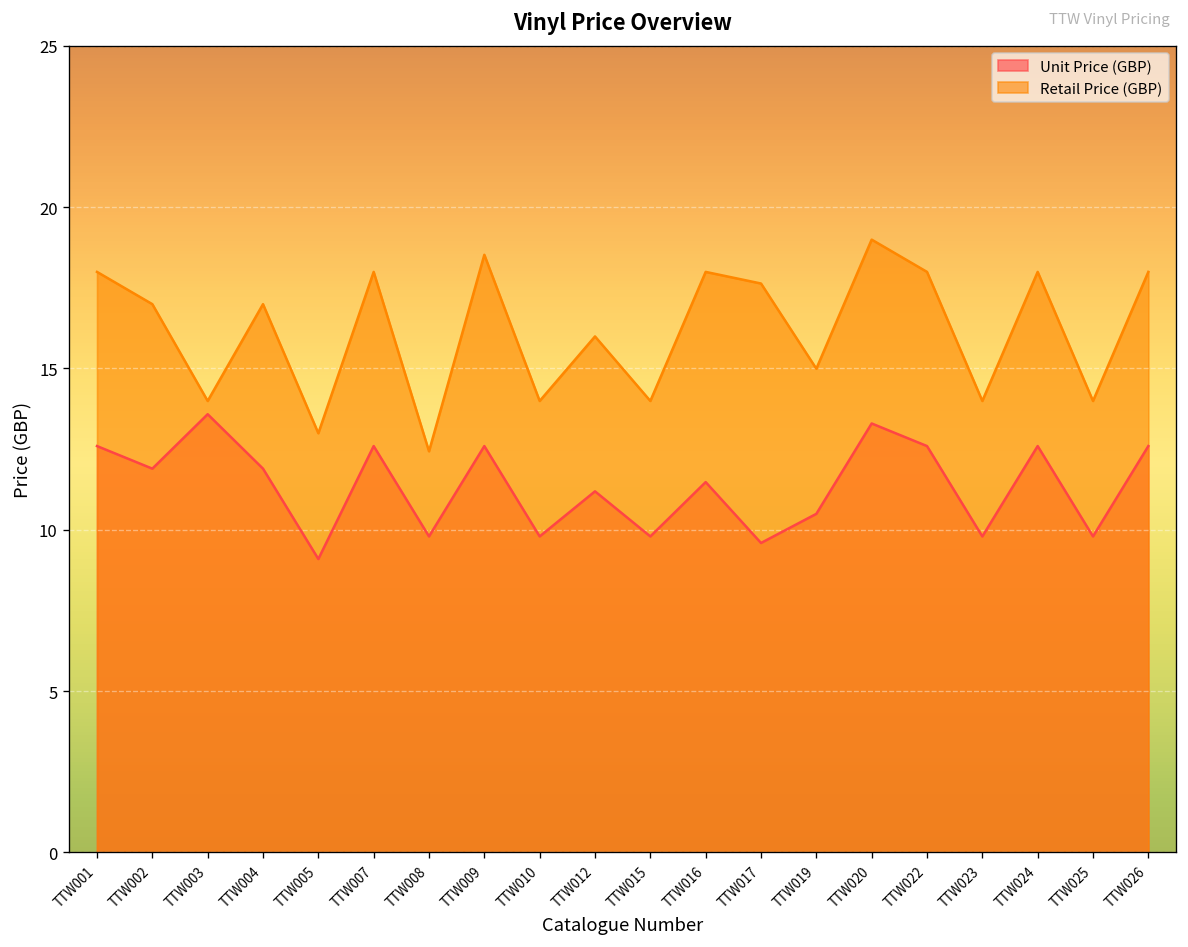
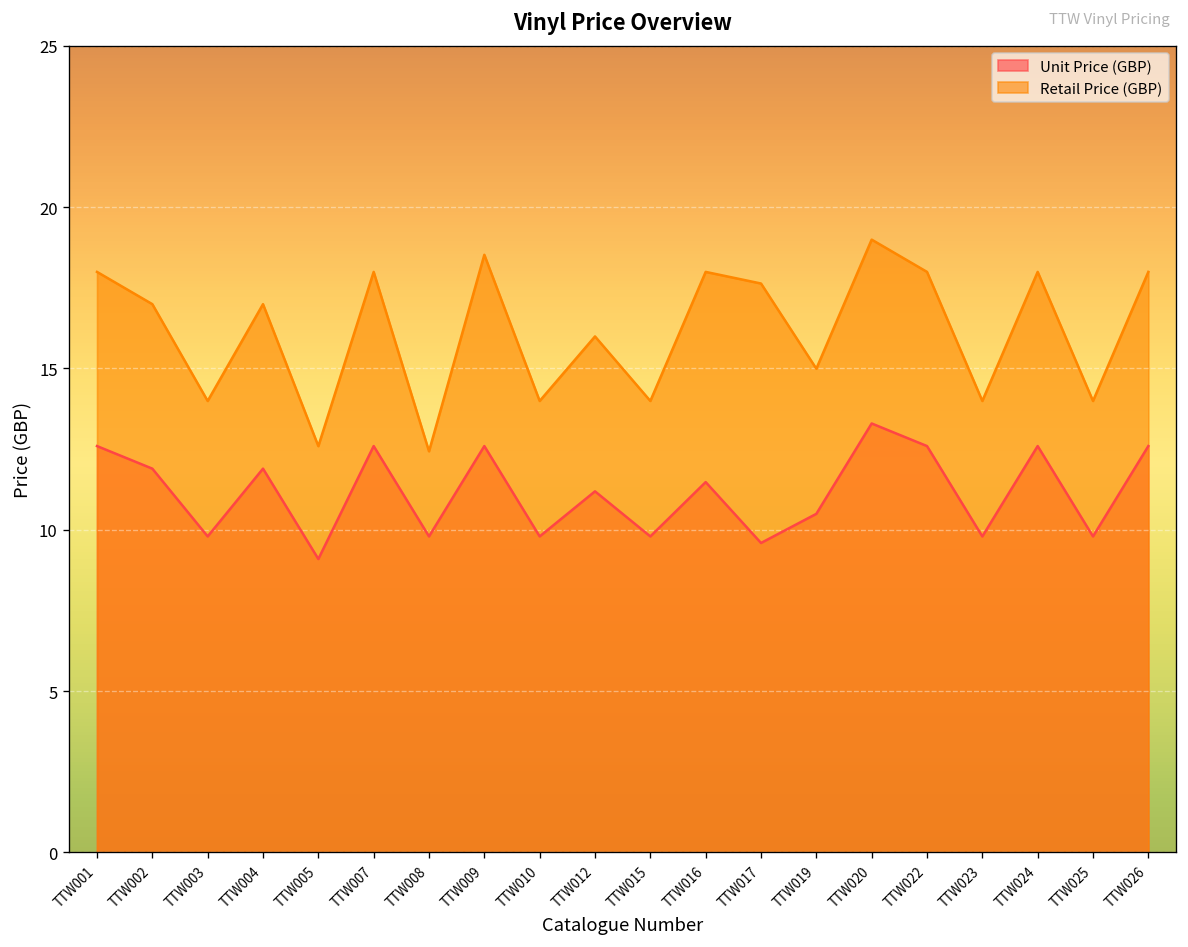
Unit Price (GBP), TTW003: 13.6 -> 9.8
Retail Price (GBP), TTW005: 13.0 -> 12.6
